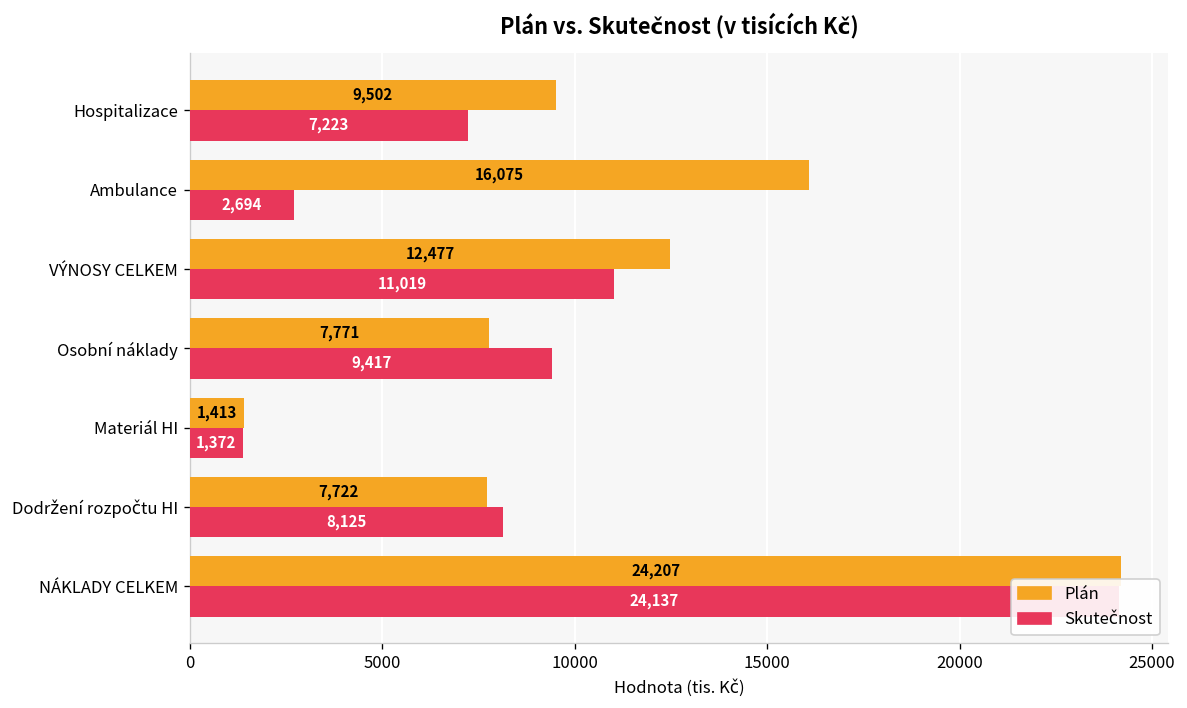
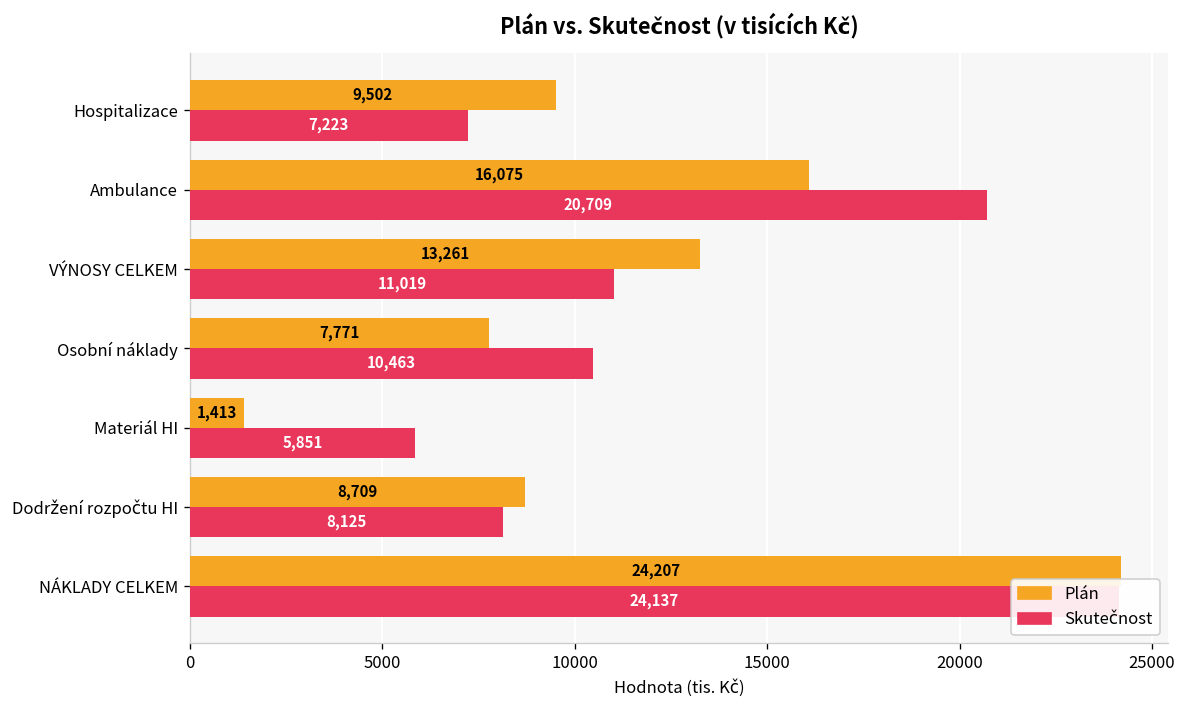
Skutečnost, Ambulance: 2,694 -> 20,709
Plán, VÝNOSY CELKEM: 12,477 -> 13,261
Skutečnost, Osobní náklady: 9,417 -> 10,463
Skutečnost, Materiál HI: 1,372 -> 5,851
Plán, Dodržení rozpočtu HI: 7,722 -> 8,709
